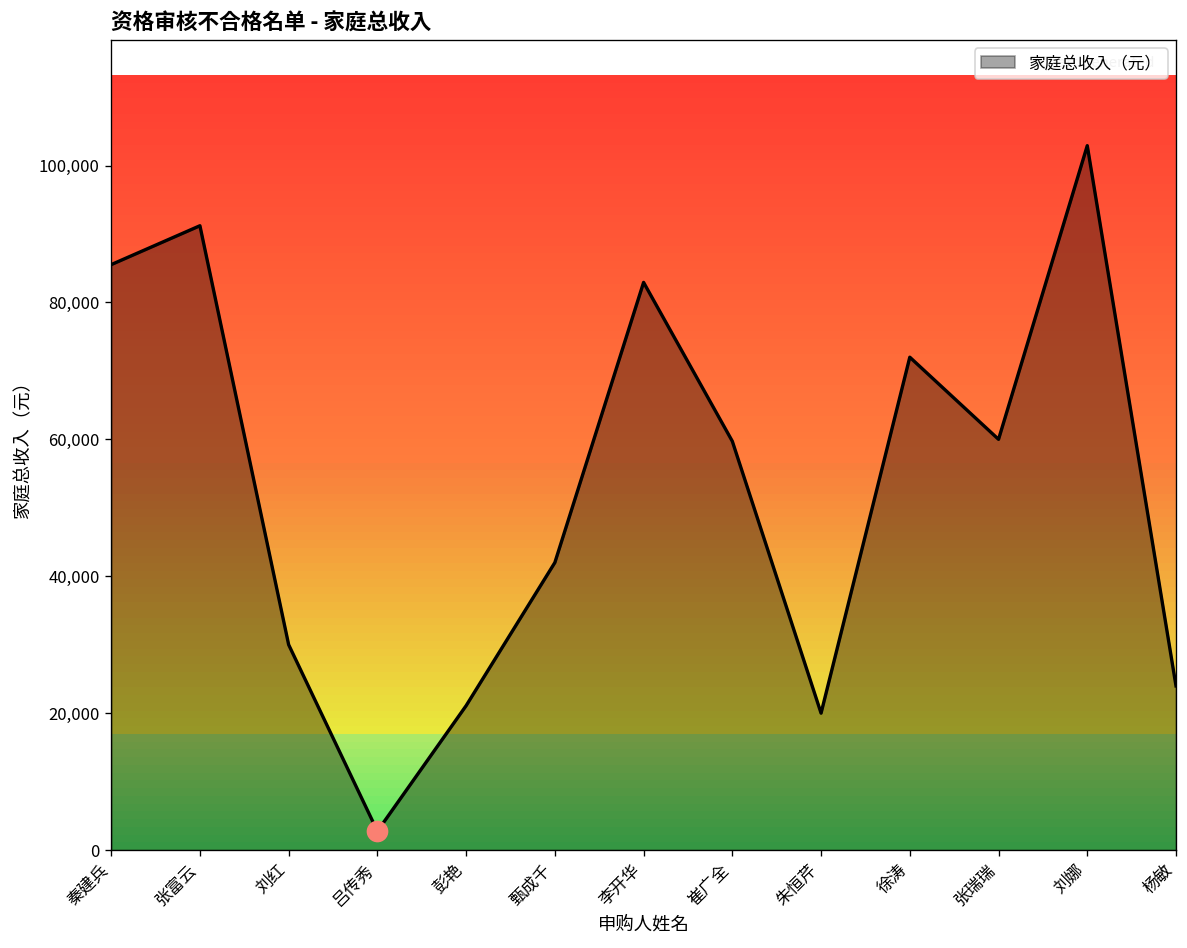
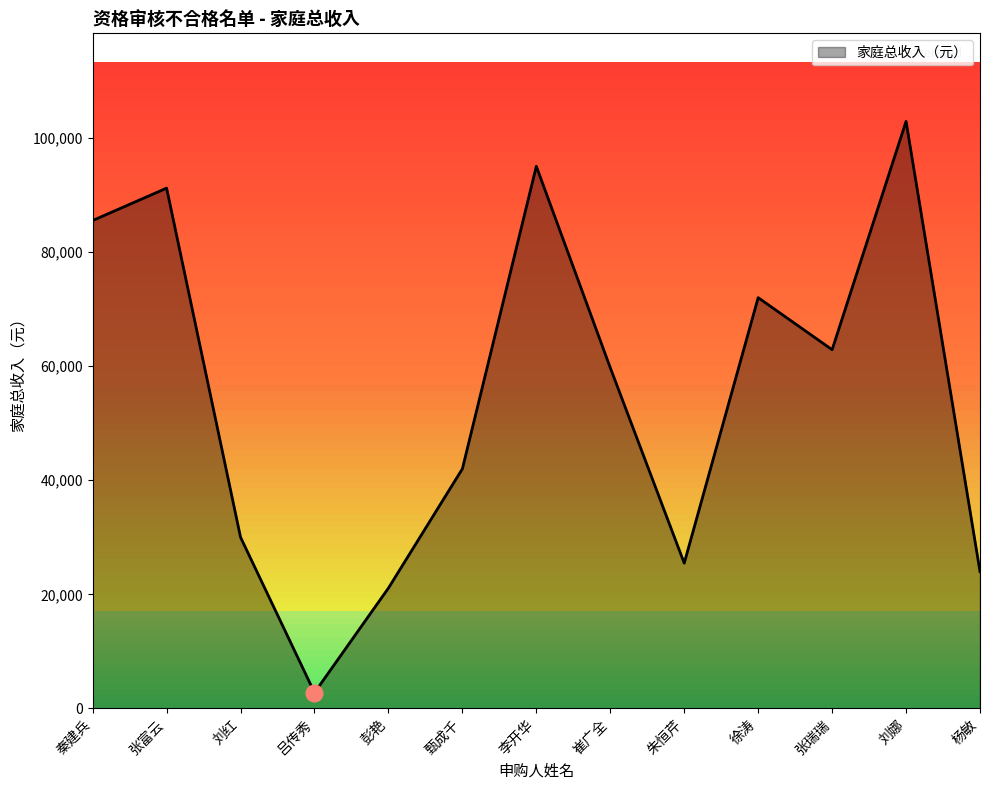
家庭总收入（元）, 李开华: 83,000 -> 95,000
家庭总收入（元）, 朱恒芹: 20,000 -> 25,000
家庭总收入（元）, 张瑞瑞: 60,000 -> 63,000
